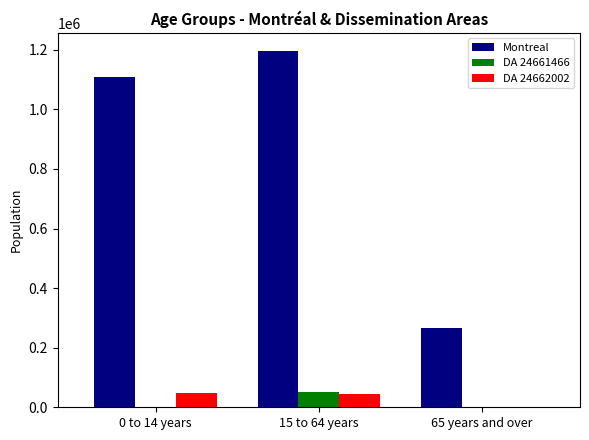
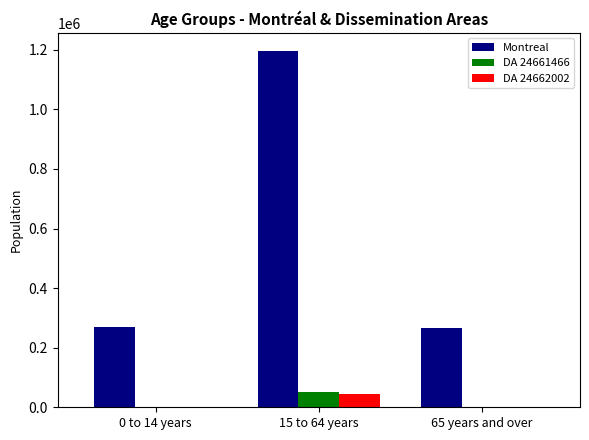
Montreal, 0 to 14 years: 1110000 -> 270000
DA 24662002, 0 to 14 years: 50000 -> 0
